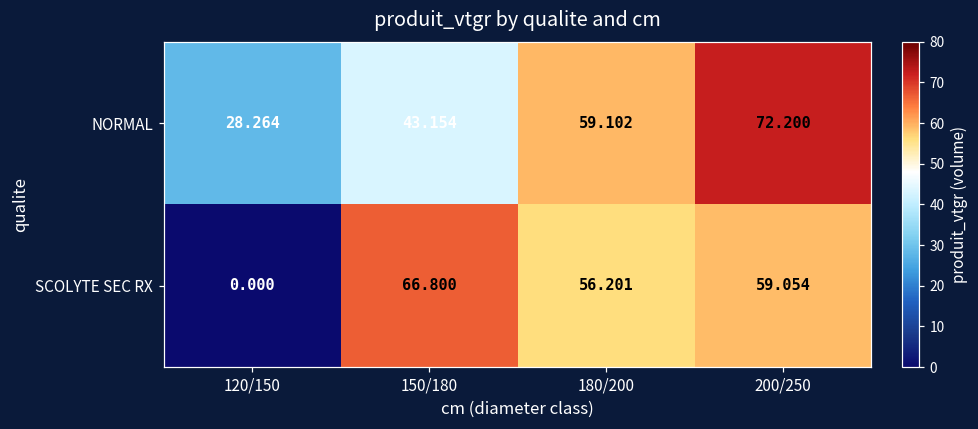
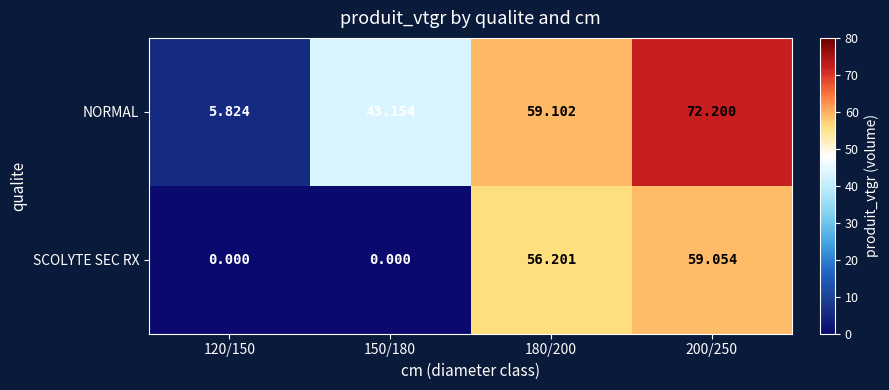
NORMAL, 120/150: 28.264 -> 5.824
SCOLYTE SEC RX, 150/180: 66.800 -> 0.000
